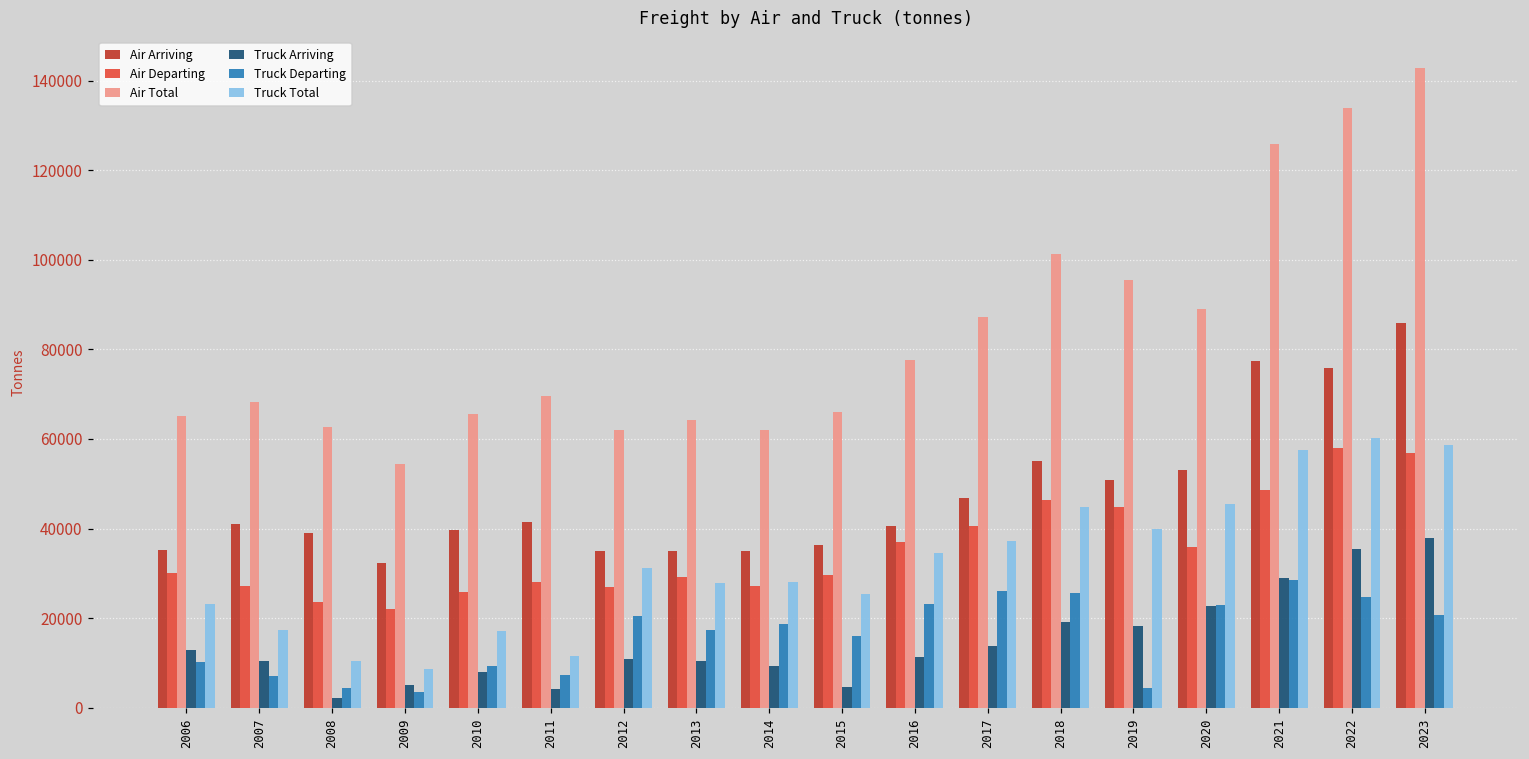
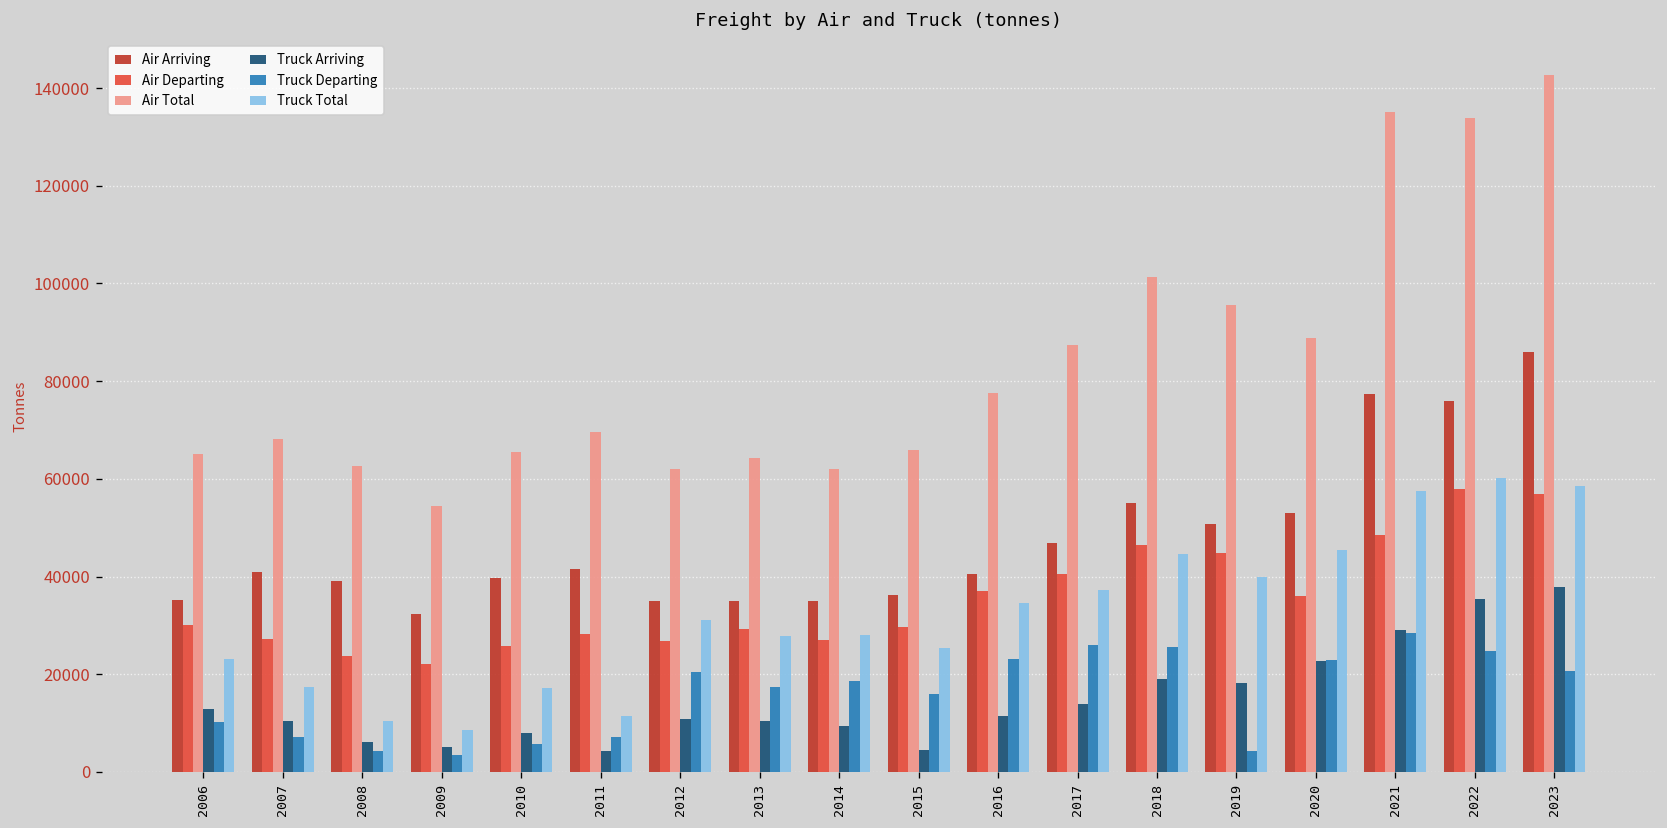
Truck Arriving, 2008: 2000 -> 6000
Truck Departing, 2010: 9000 -> 6000
Air Total, 2021: 126000 -> 135000
